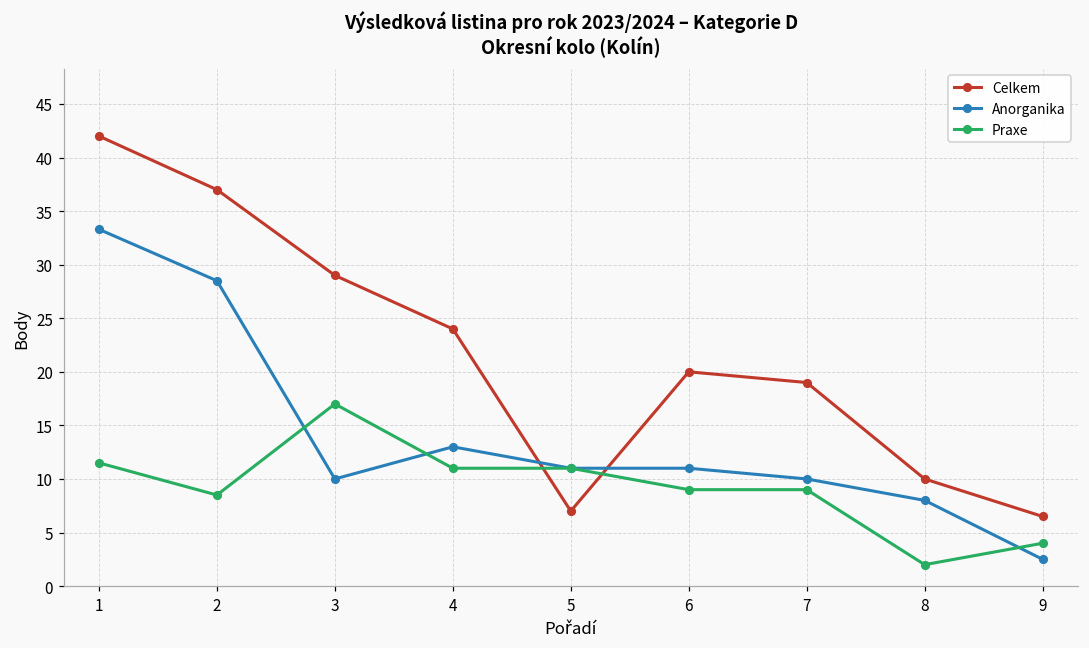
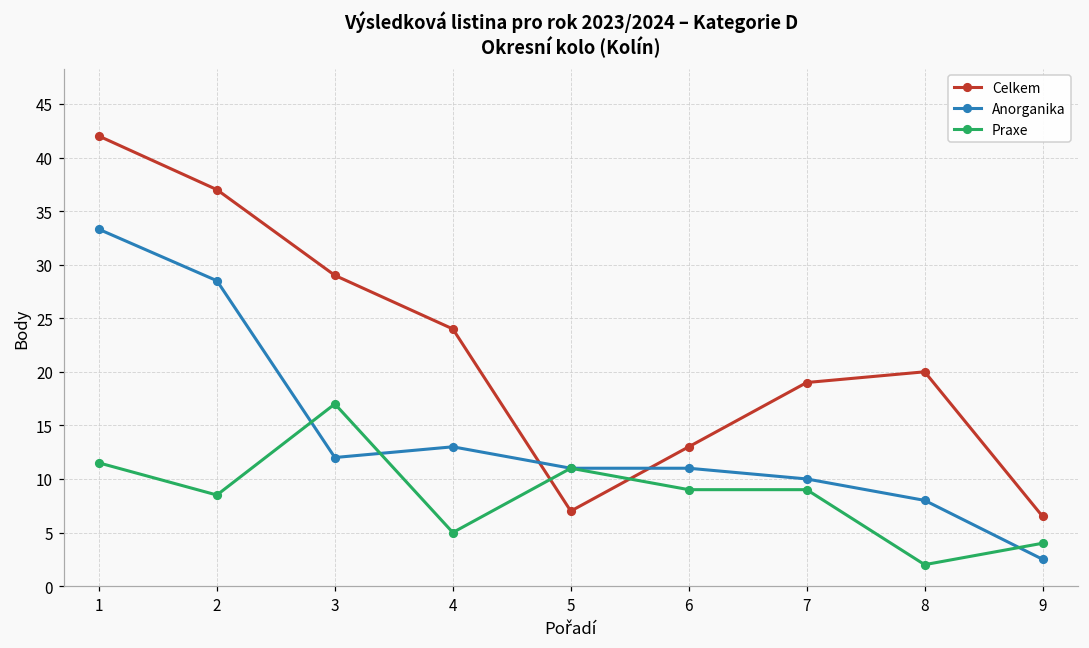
Anorganika, 3: 10 -> 12
Praxe, 4: 11 -> 5
Celkem, 6: 20 -> 13
Celkem, 8: 10 -> 20
